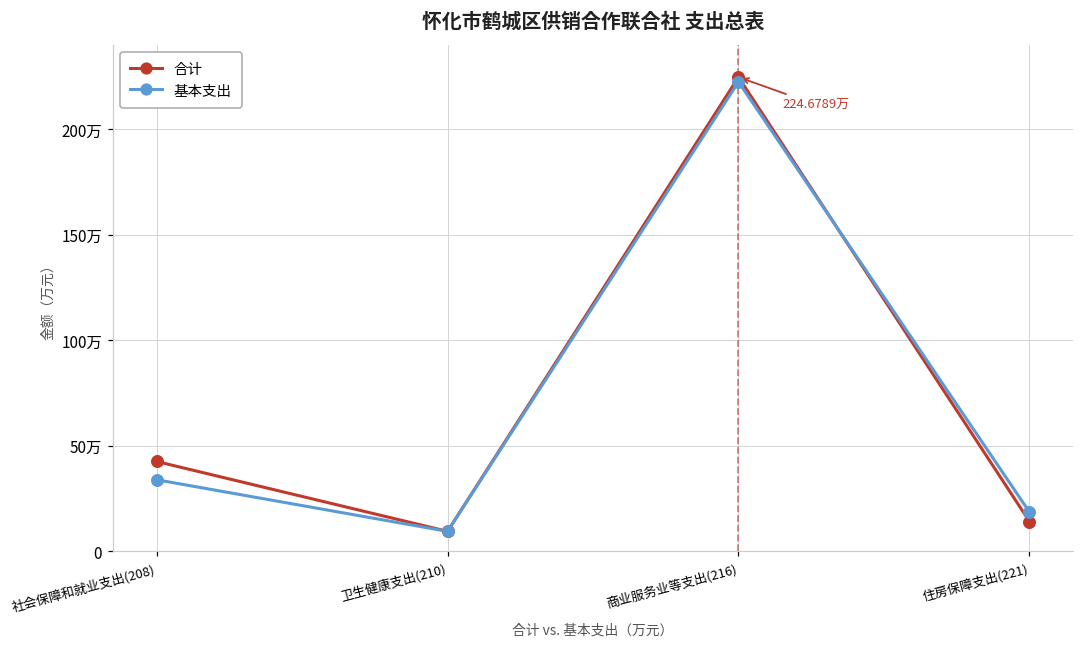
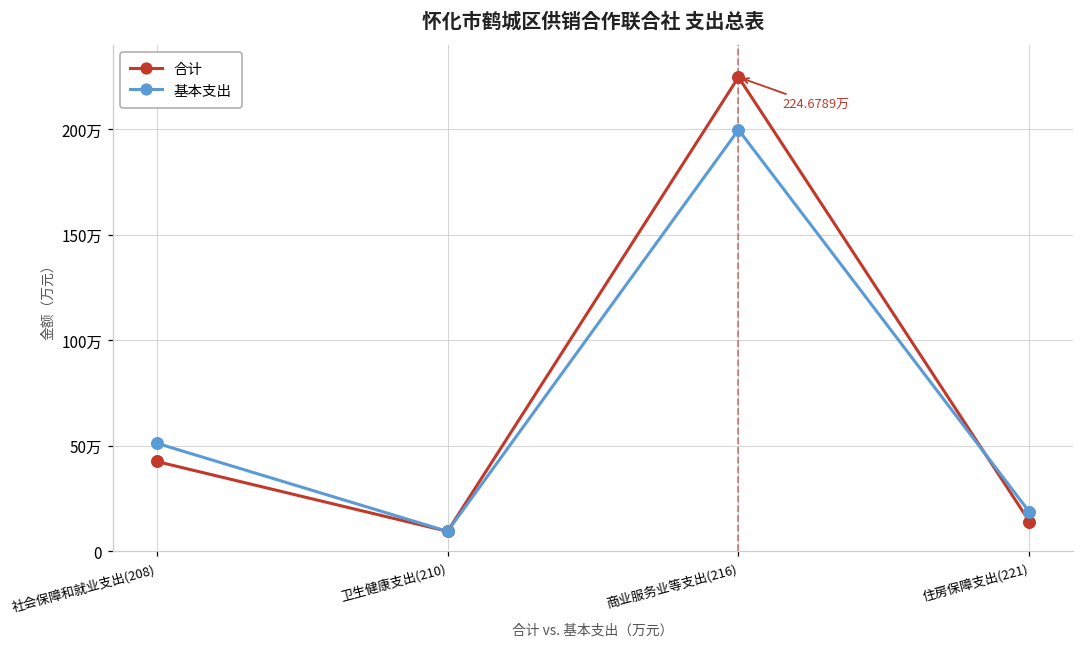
基本支出, 社会保障和就业支出(208): 34万 -> 51万
基本支出, 商业服务业等支出(216): 222万 -> 200万
